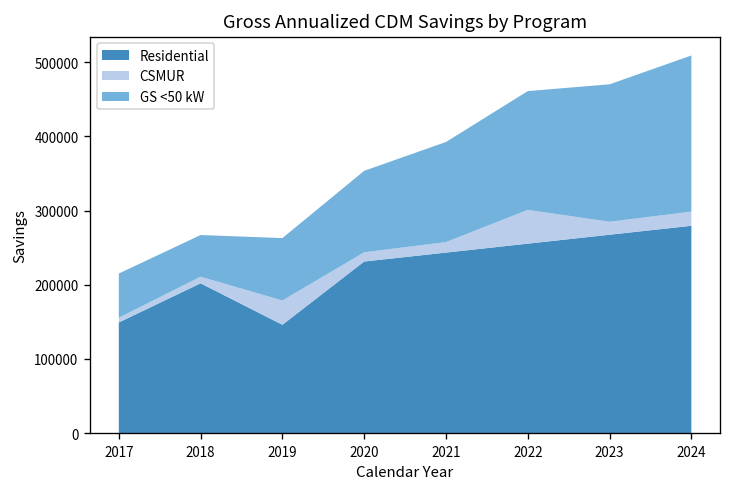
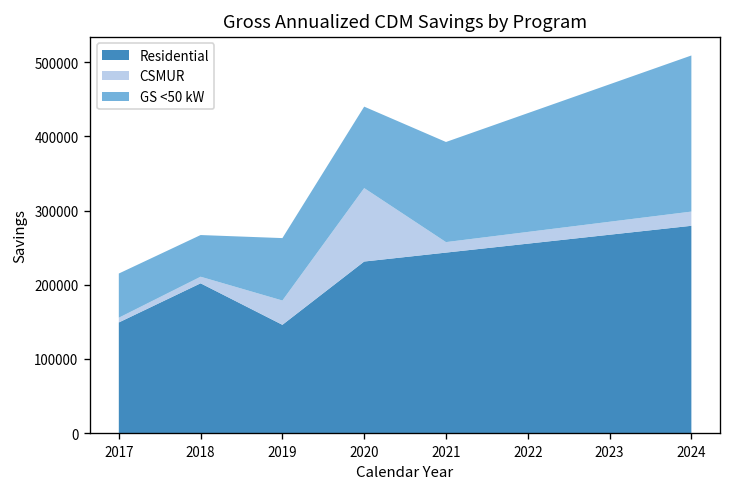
CSMUR, 2020: 10000 -> 100000
CSMUR, 2022: 50000 -> 20000
